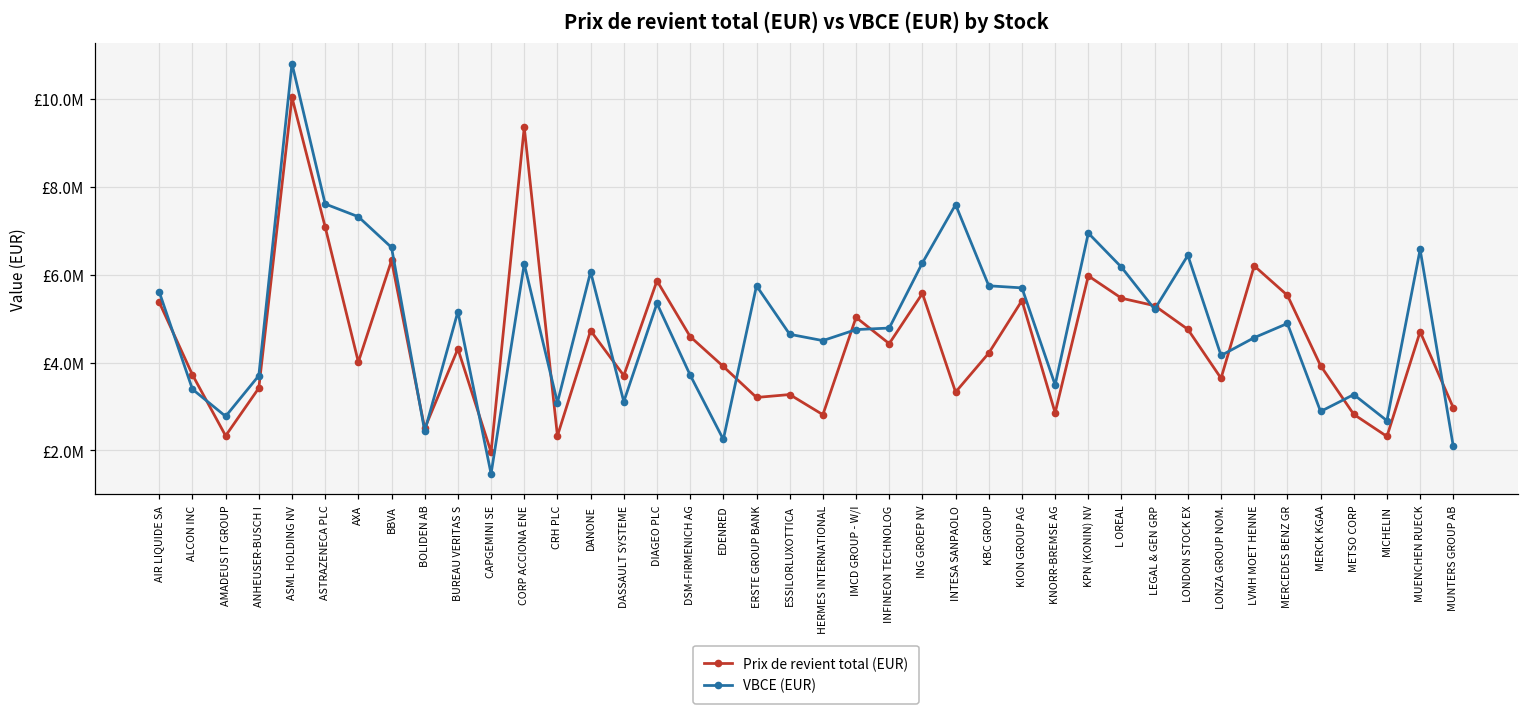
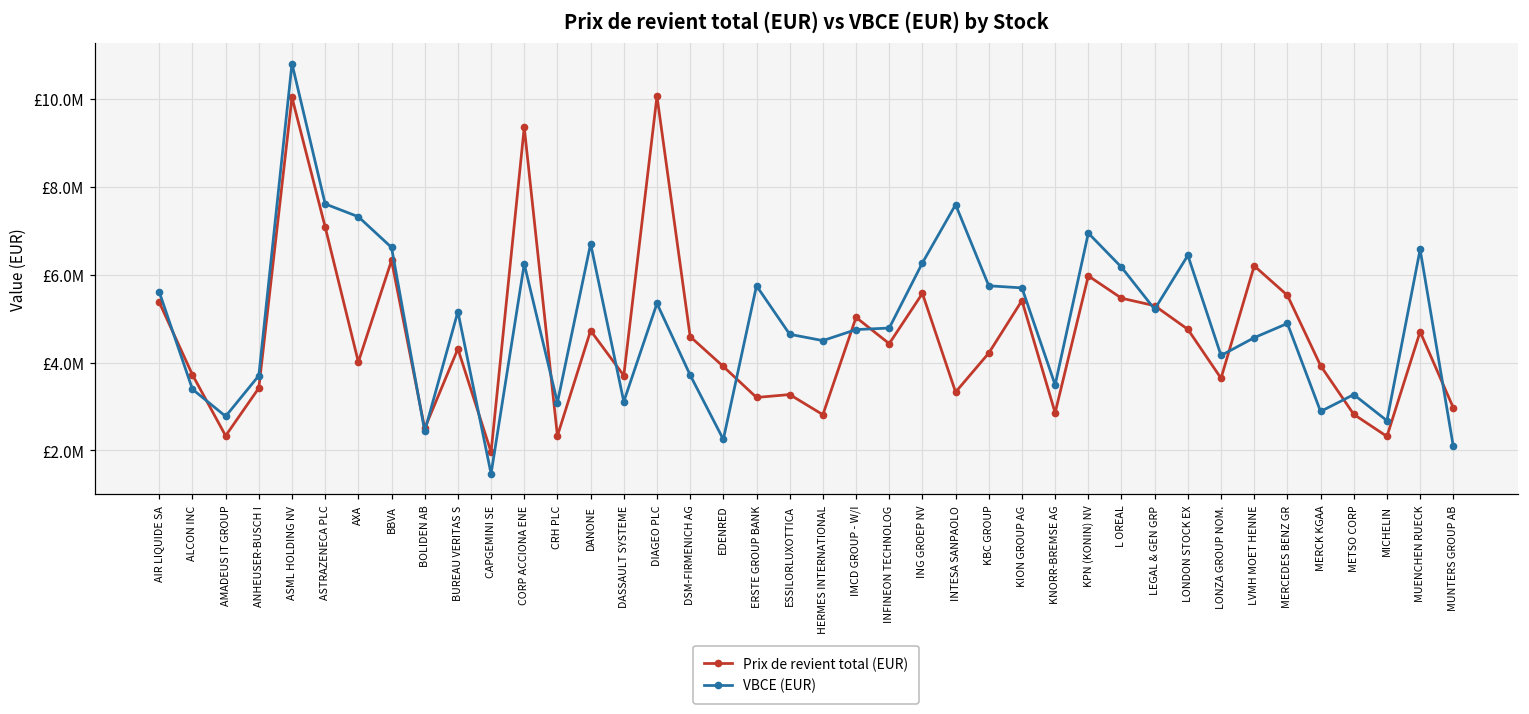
VBCE (EUR), DANONE: £6100000 -> £6700000
Prix de revient total (EUR), DIAGEO PLC: £5900000 -> £10100000
